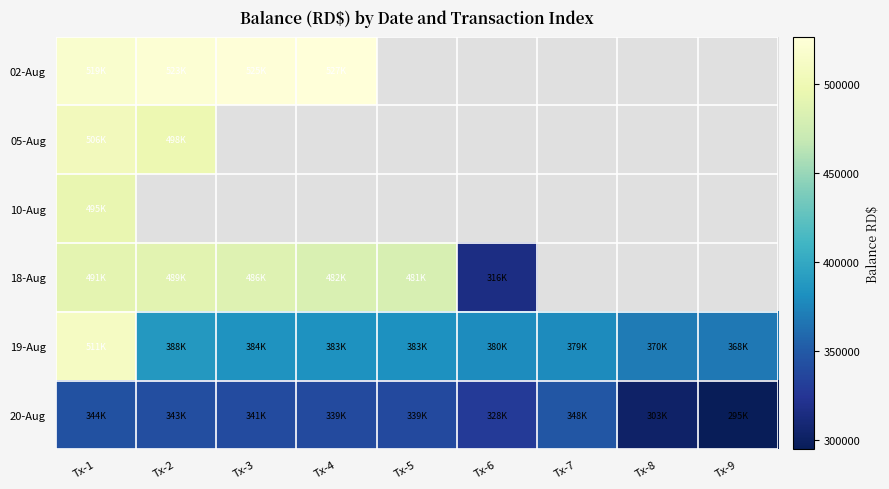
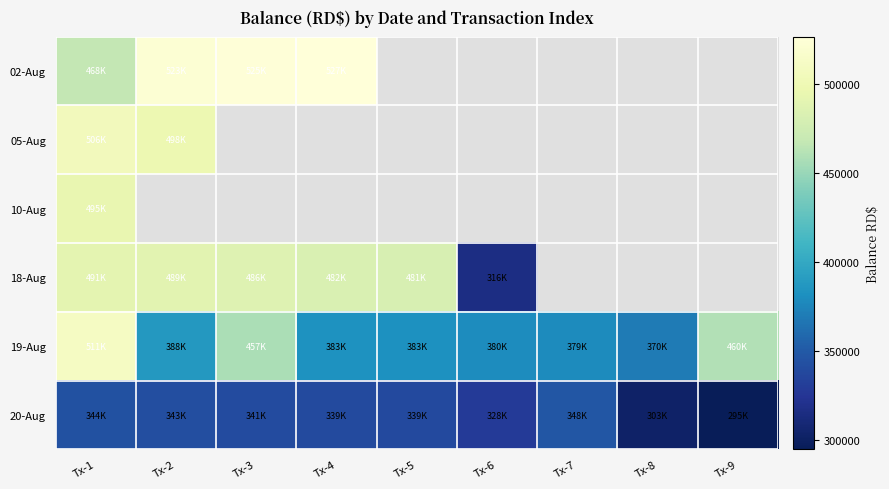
02-Aug, Tx-1: 519K -> 468K
19-Aug, Tx-3: 384K -> 457K
19-Aug, Tx-9: 368K -> 460K
